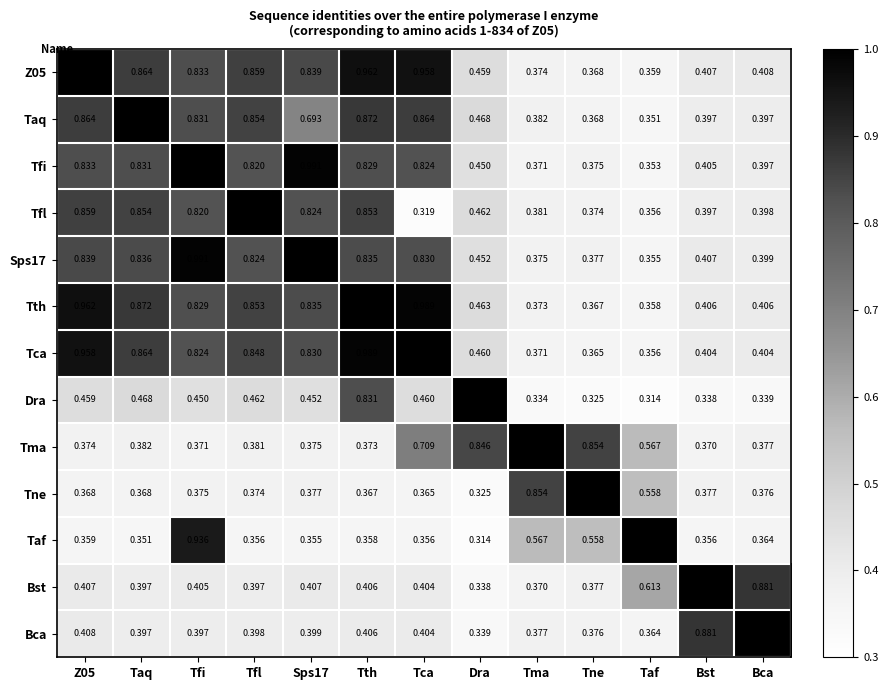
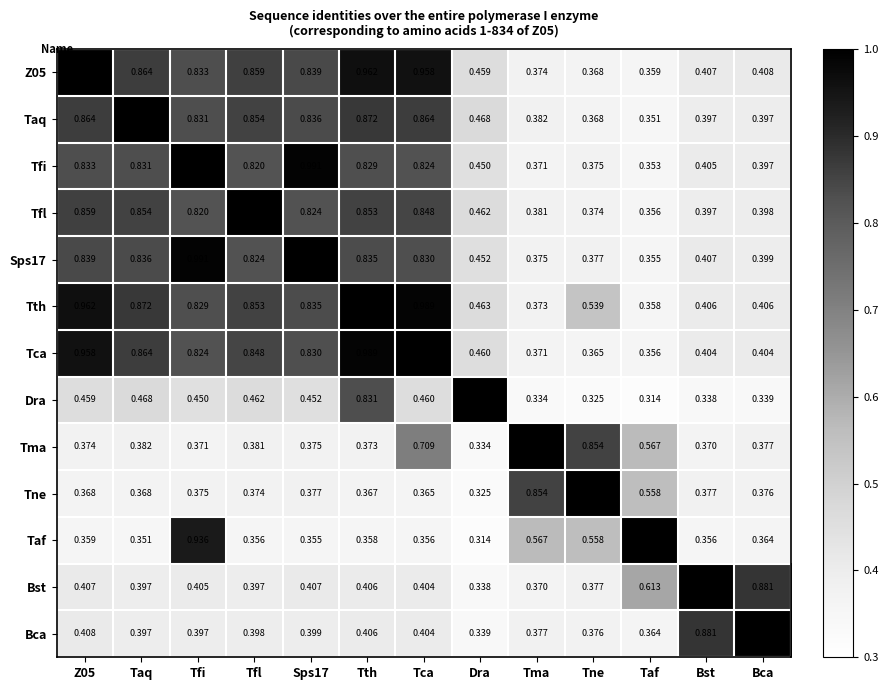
Taq, Sps17: 0.693 -> 0.836
Tfl, Tca: 0.319 -> 0.848
Tth, Tne: 0.367 -> 0.539
Tma, Dra: 0.846 -> 0.334
